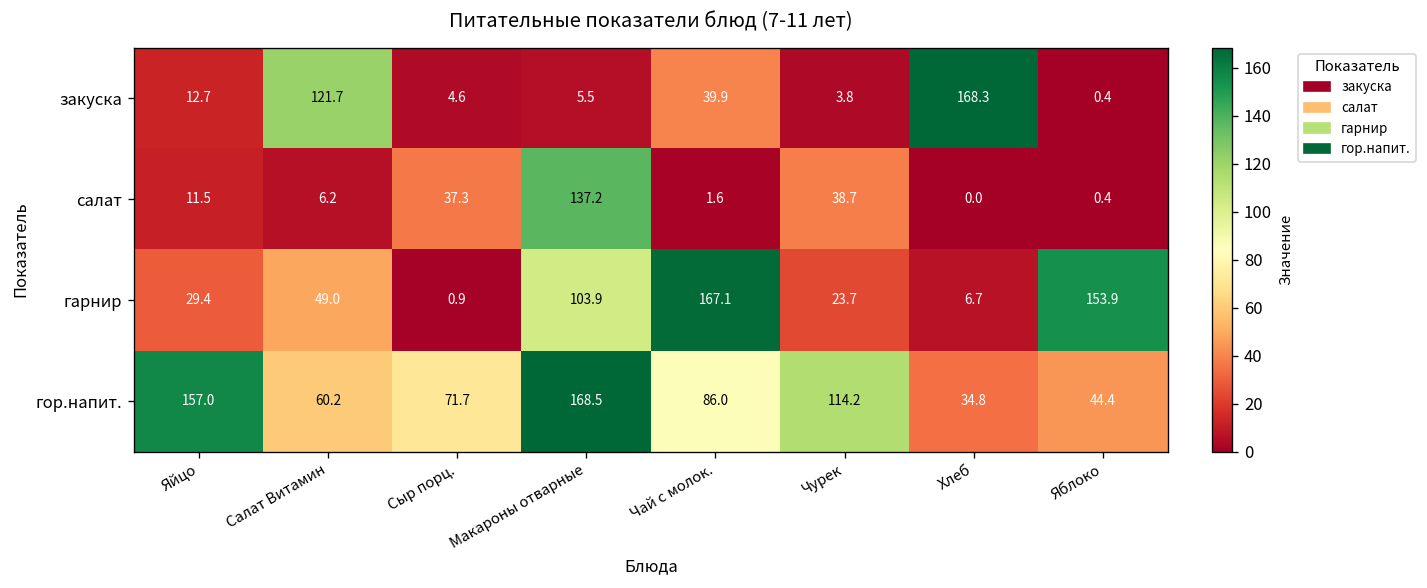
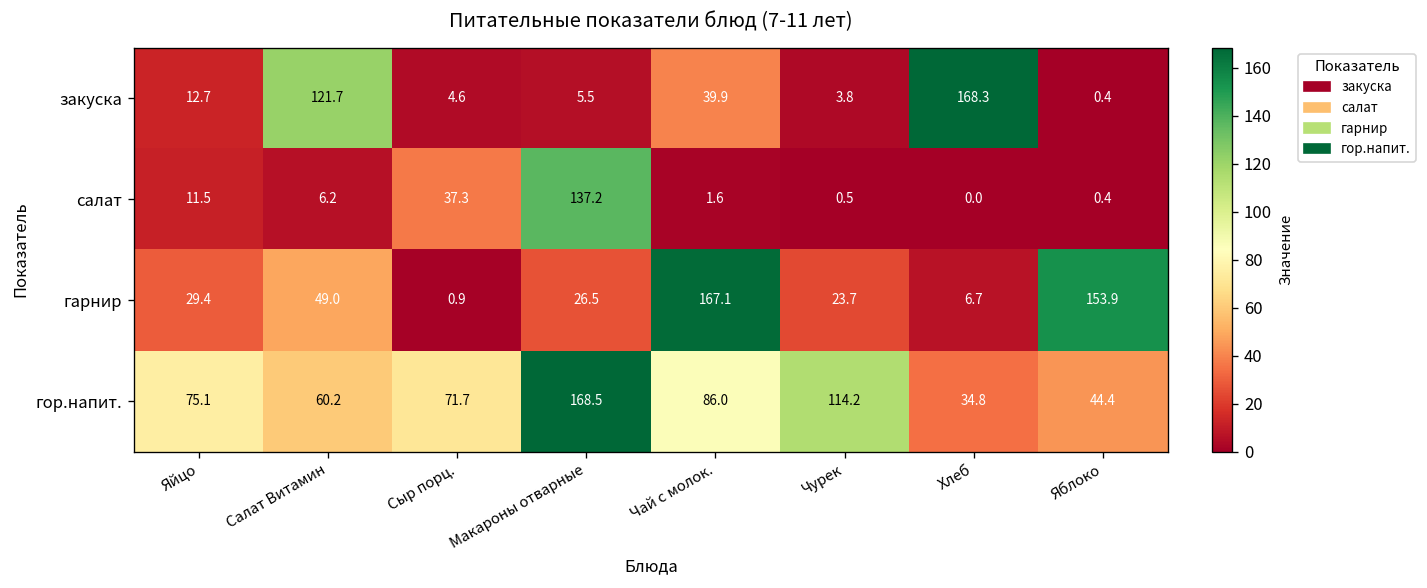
салат, Чурек: 38.7 -> 0.5
гарнир, Макароны отварные: 103.9 -> 26.5
гор.напит., Яйцо: 157.0 -> 75.1
